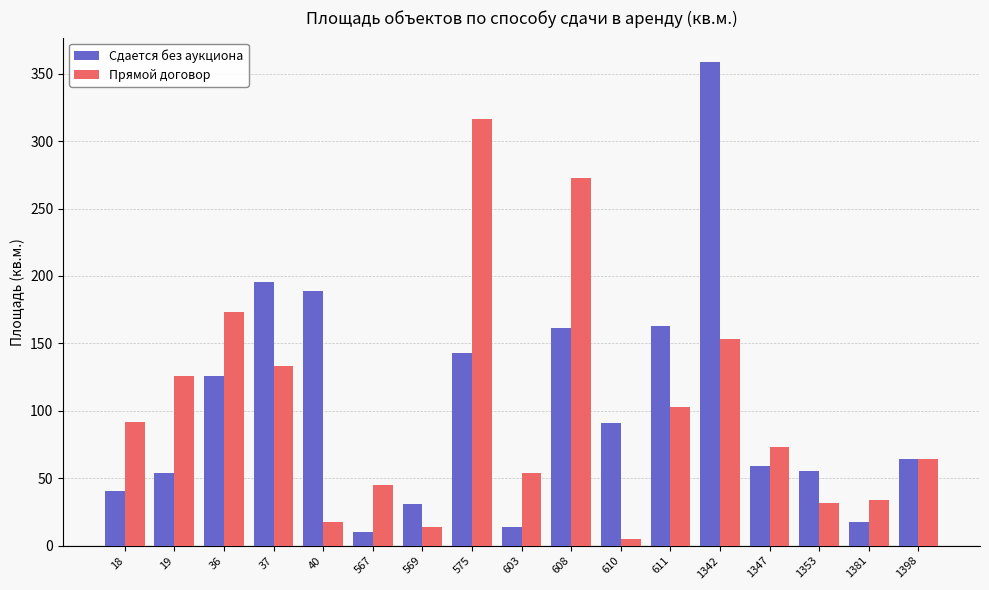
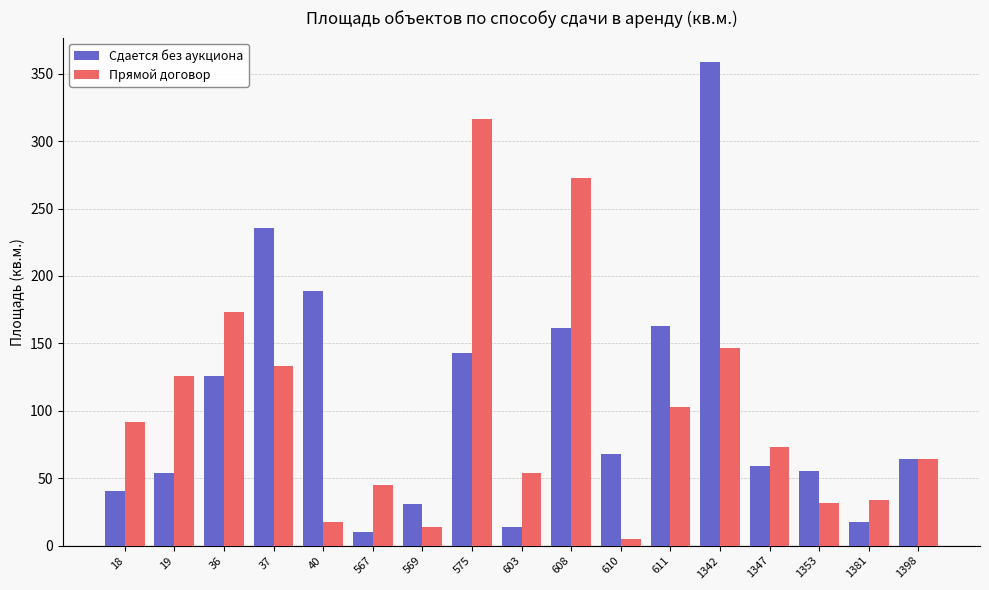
Сдается без аукциона, 37: 195 -> 236
Сдается без аукциона, 610: 91 -> 68
Прямой договор, 1342: 153 -> 147
